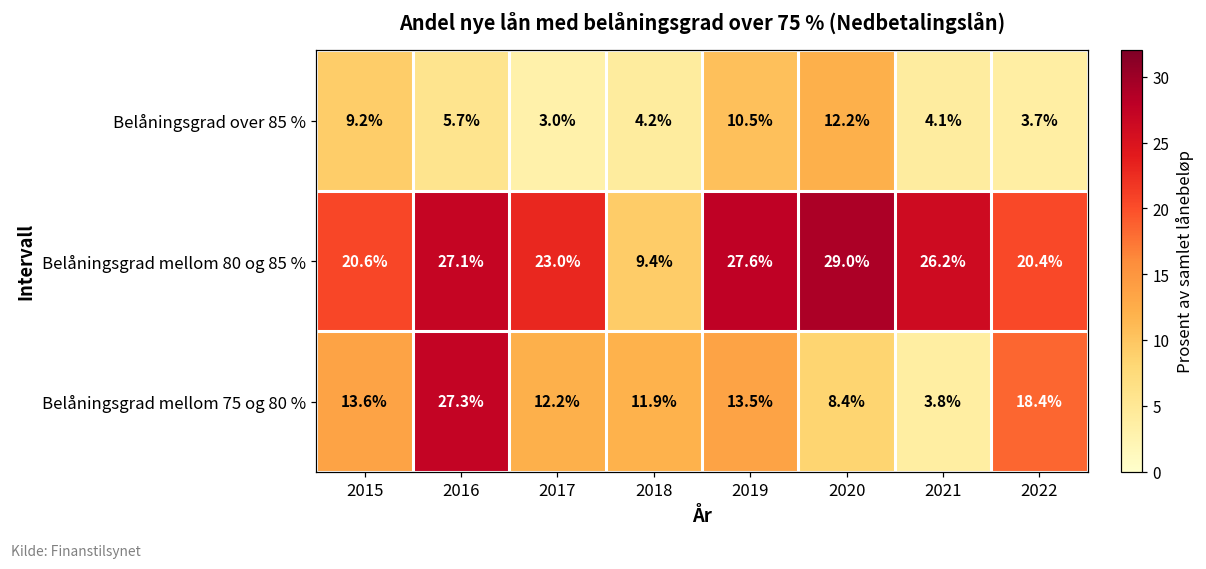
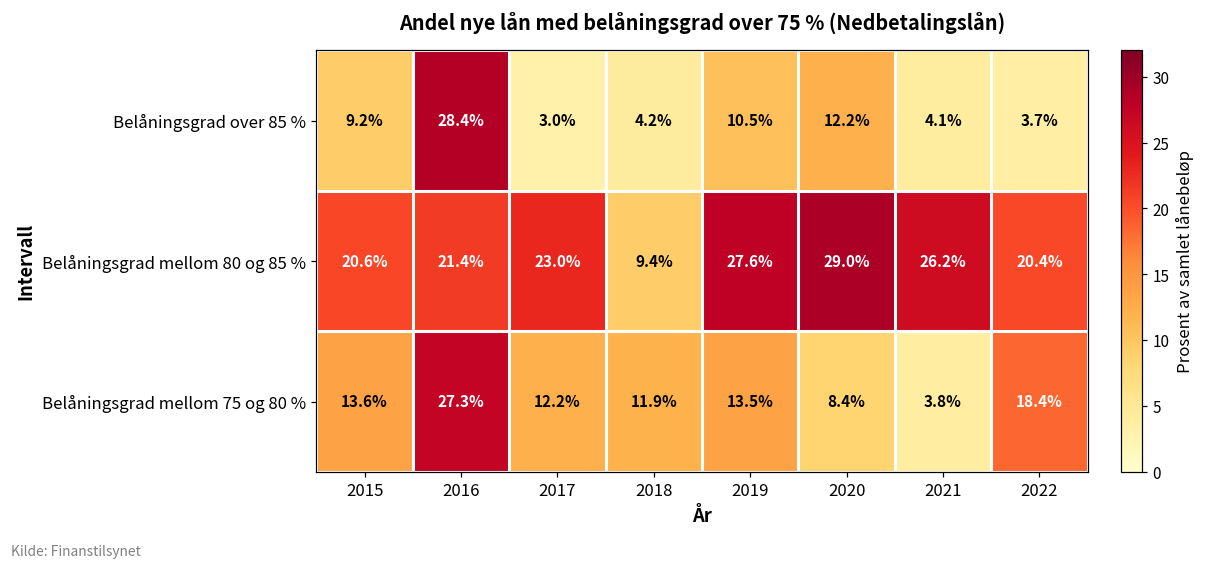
Belåningsgrad over 85 %, 2016: 5.7% -> 28.4%
Belåningsgrad mellom 80 og 85 %, 2016: 27.1% -> 21.4%
